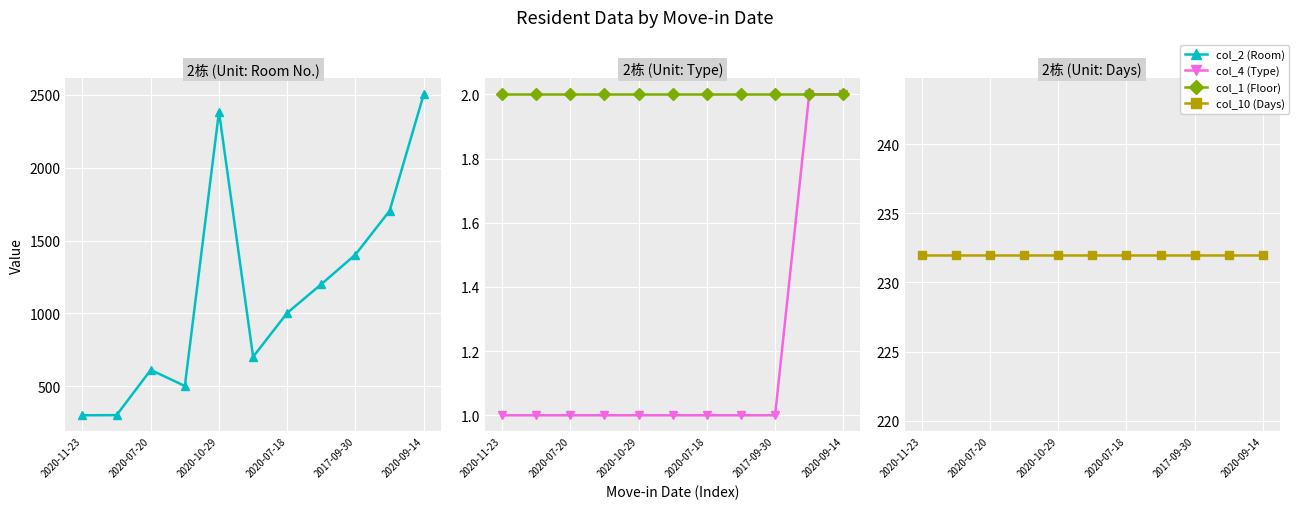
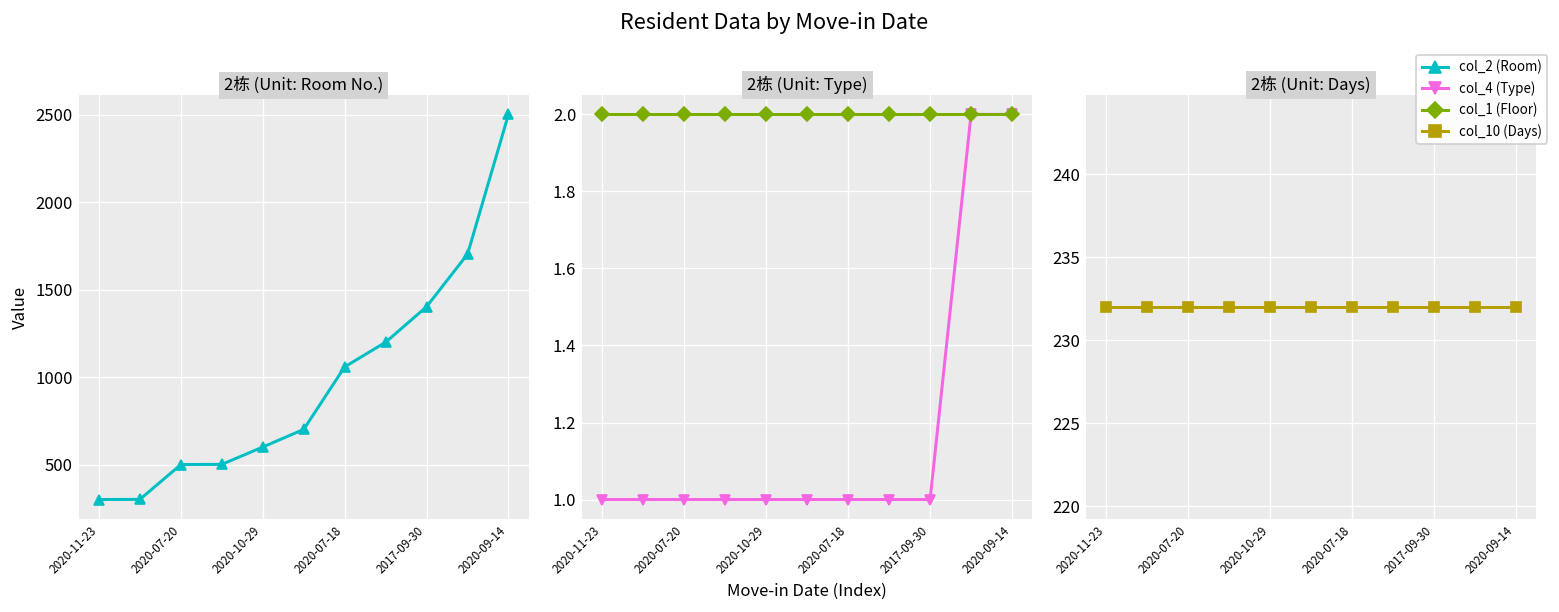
2栋 (Unit: Room No.), 2020-07-20: 610 -> 500
2栋 (Unit: Room No.), 2020-10-29: 2380 -> 600
2栋 (Unit: Room No.), 2020-07-18: 1000 -> 1060
